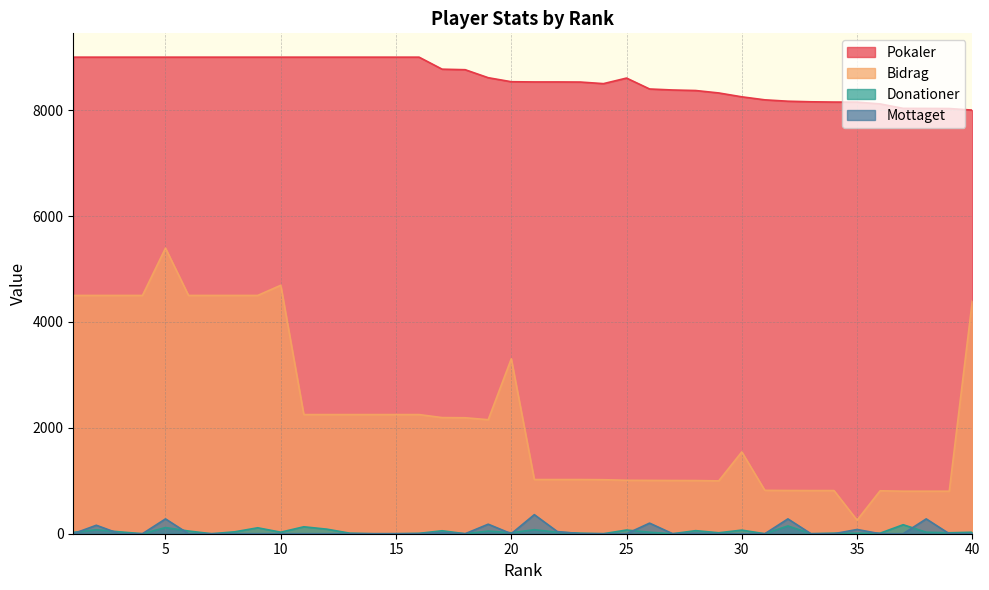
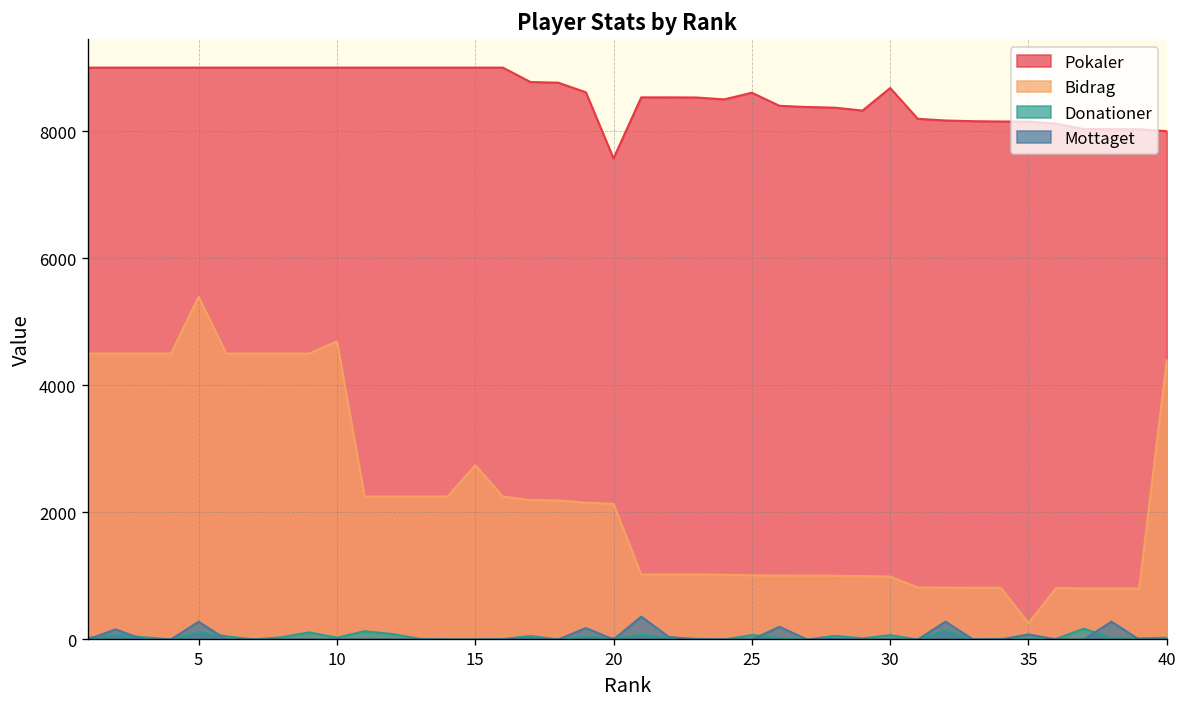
Bidrag, 15: 2300 -> 2700
Pokaler, 20: 8500 -> 7600
Bidrag, 20: 3300 -> 2100
Pokaler, 30: 8300 -> 8700
Bidrag, 30: 1500 -> 1000
